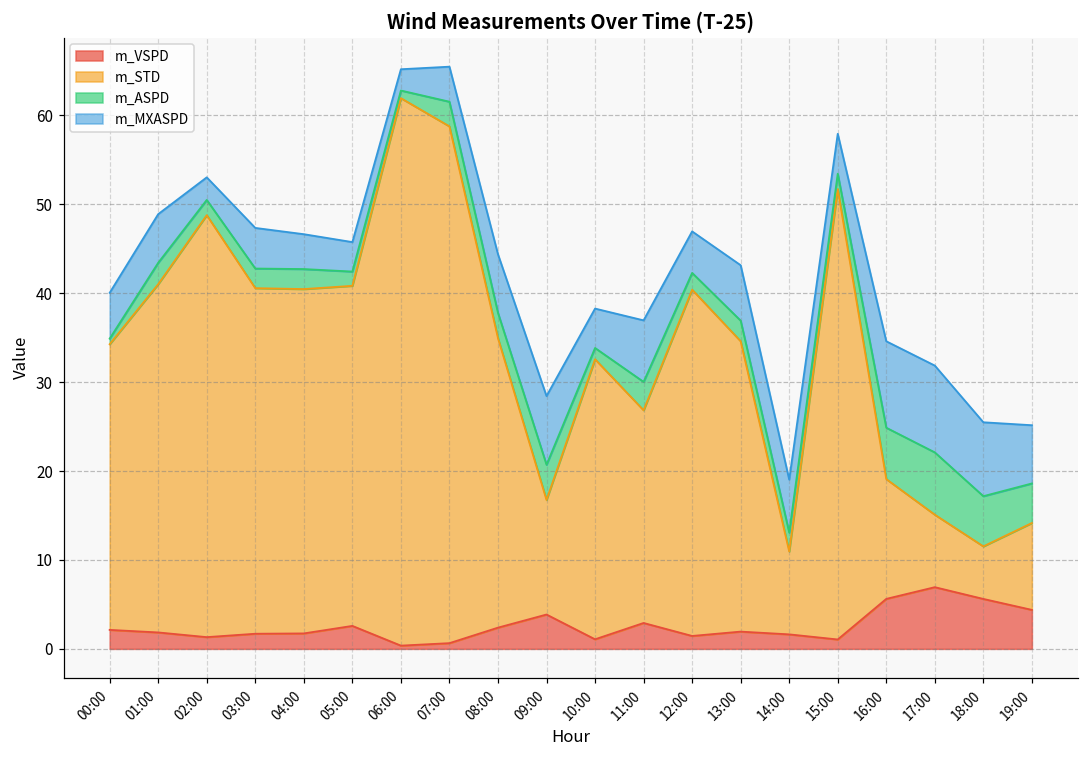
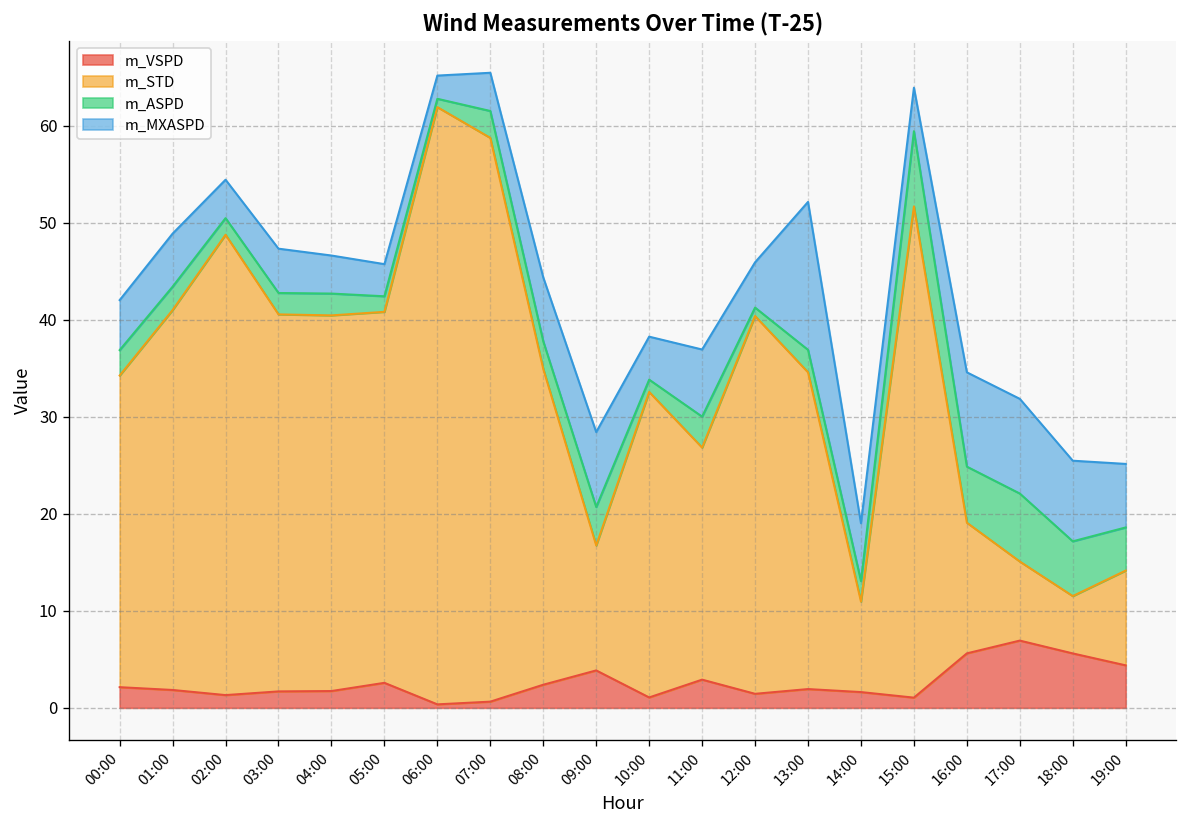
m_ASPD, 00:00: 1 -> 3
m_MXASPD, 02:00: 3 -> 4
m_ASPD, 12:00: 2 -> 1
m_MXASPD, 13:00: 6 -> 15
m_ASPD, 15:00: 2 -> 8
